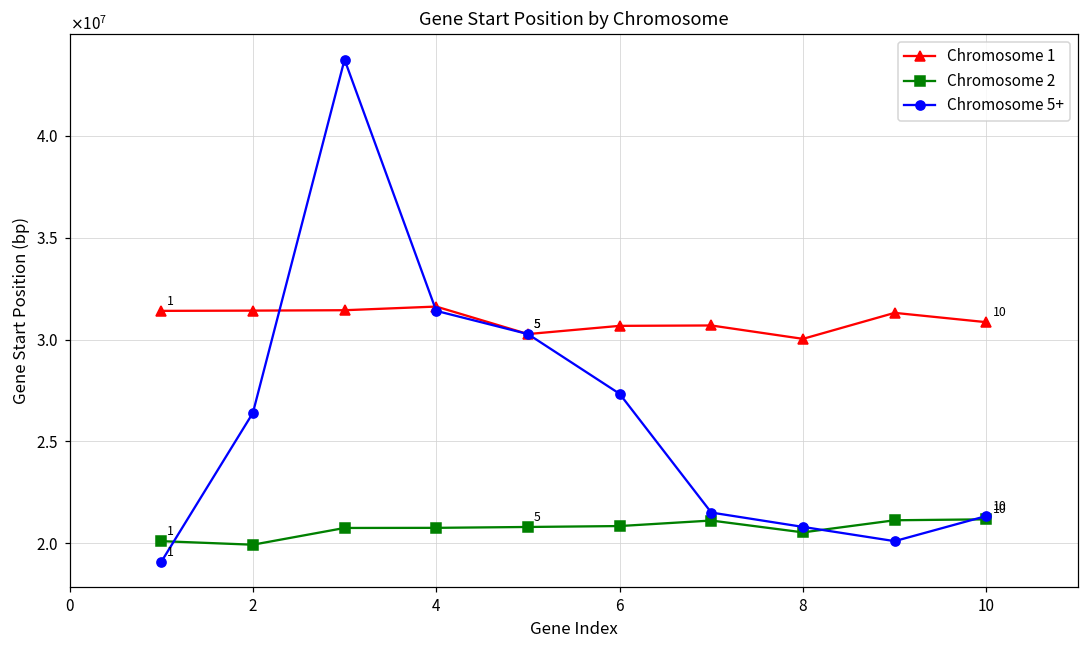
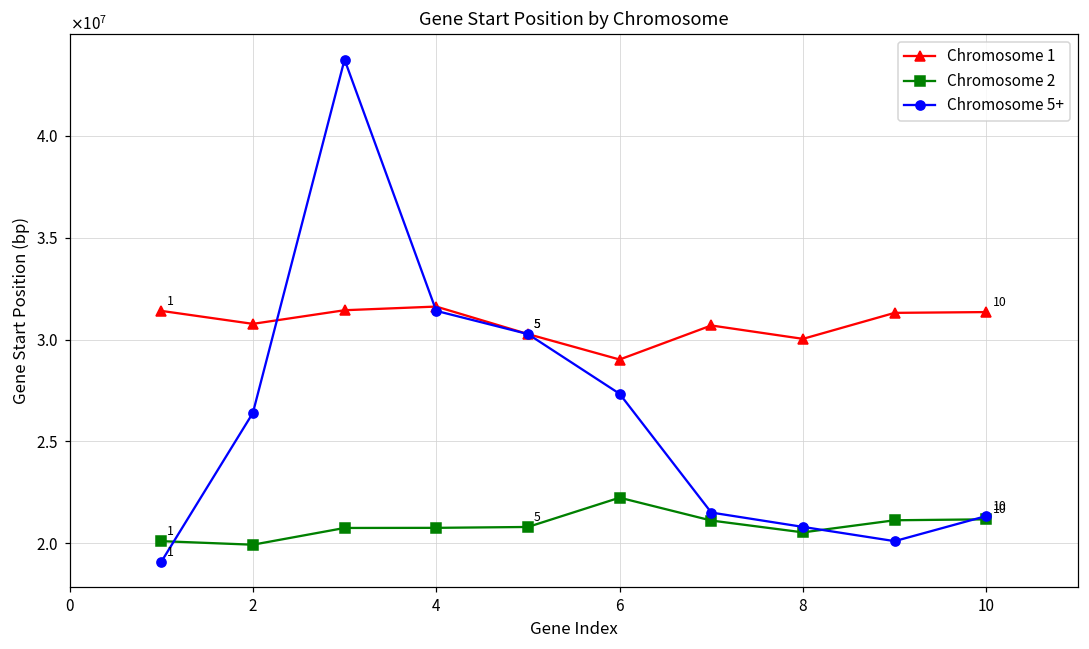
Chromosome 1, 2: 31400000 -> 30800000
Chromosome 1, 6: 30700000 -> 29000000
Chromosome 2, 6: 20800000 -> 22200000
Chromosome 1, 10: 30900000 -> 31400000
